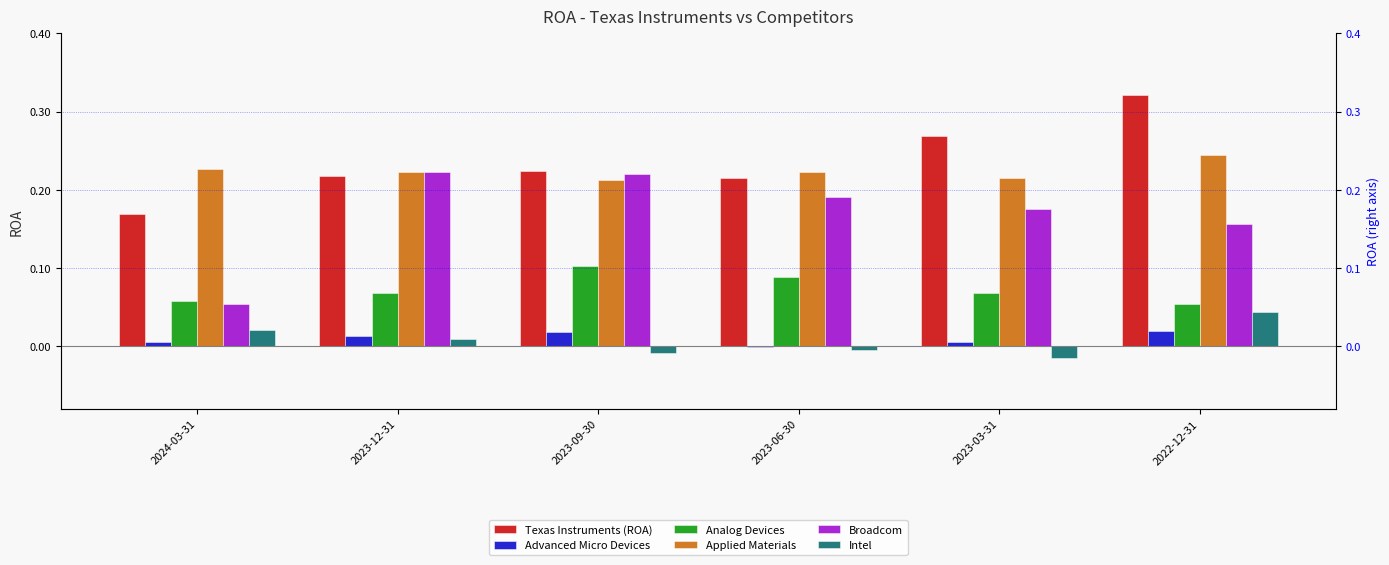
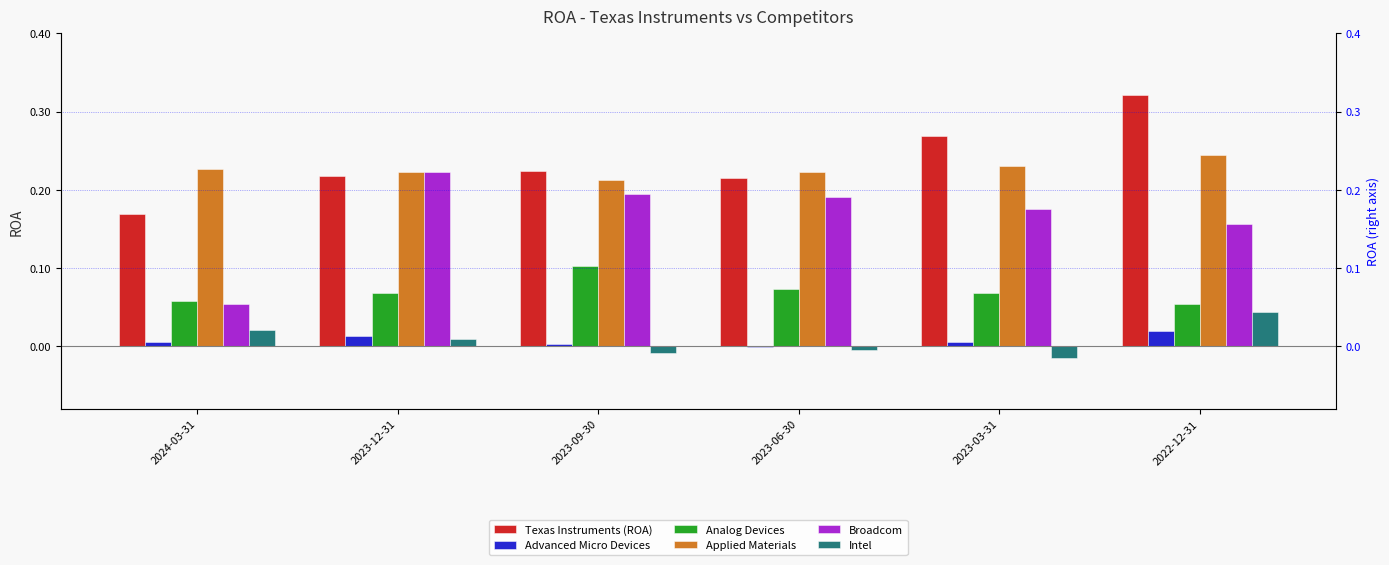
Advanced Micro Devices, 2023-09-30: 0.02 -> 0.00
Broadcom, 2023-09-30: 0.22 -> 0.19
Analog Devices, 2023-06-30: 0.09 -> 0.07
Applied Materials, 2023-03-31: 0.22 -> 0.23
